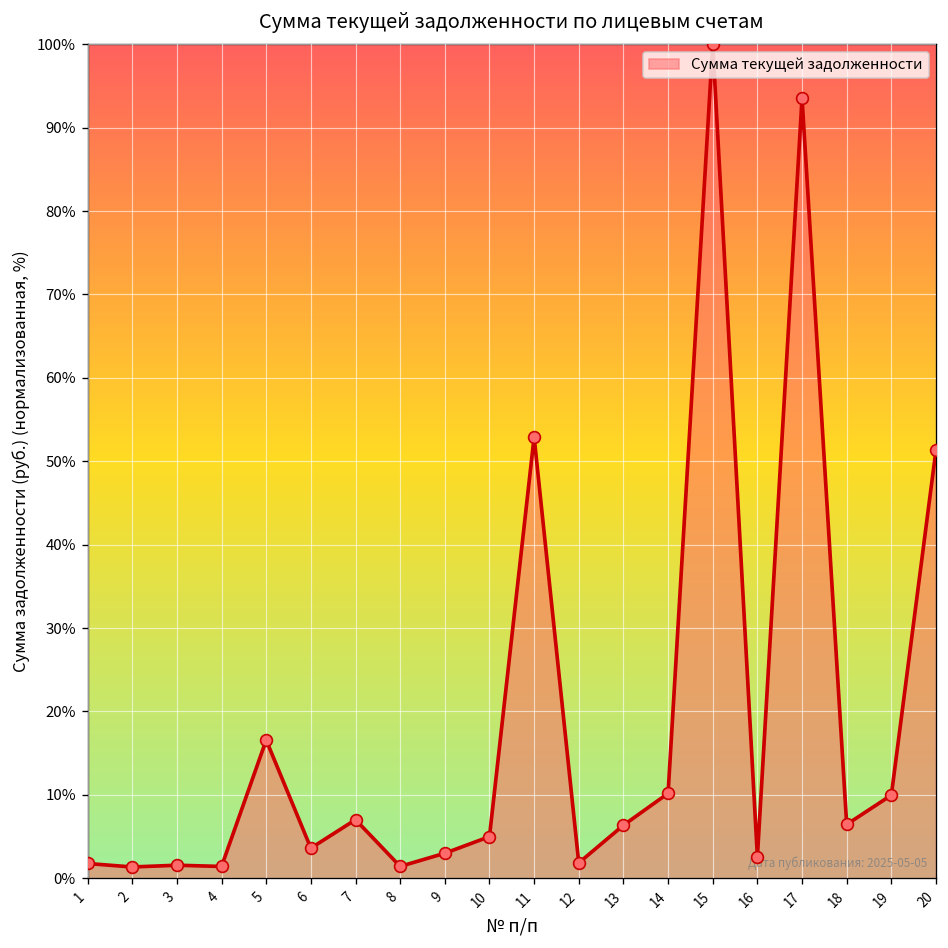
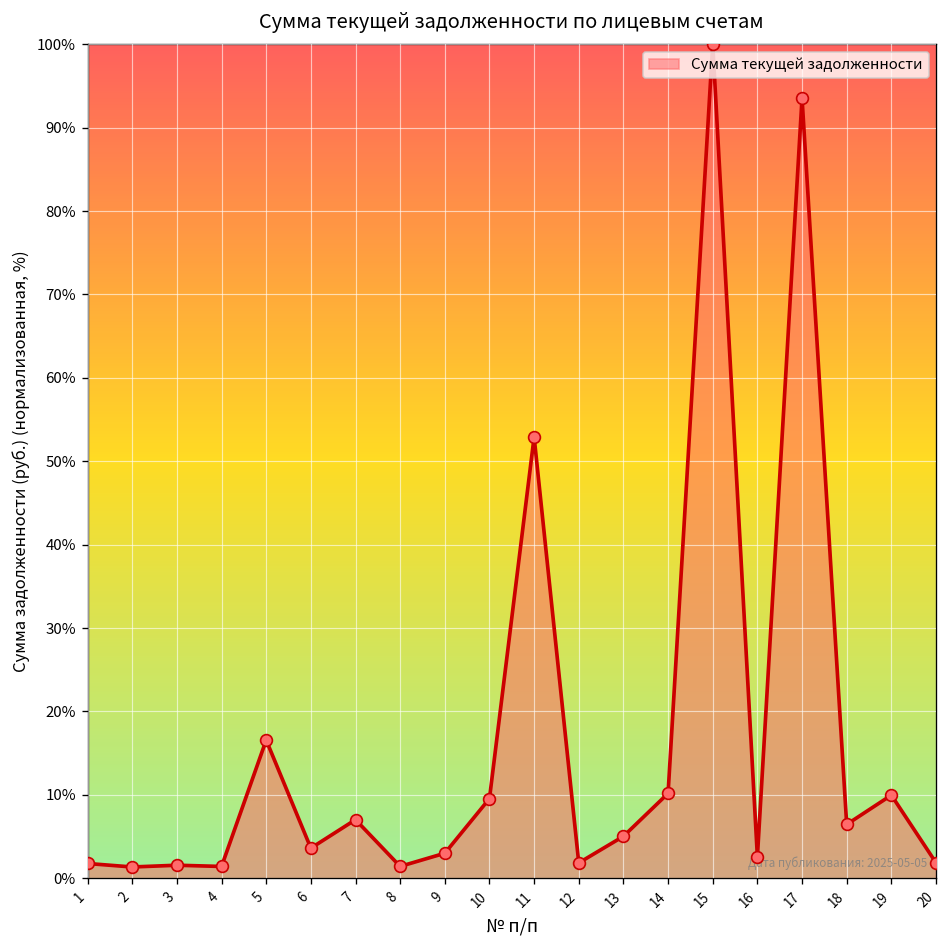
10: 5% -> 10%
13: 6% -> 5%
20: 51% -> 2%
